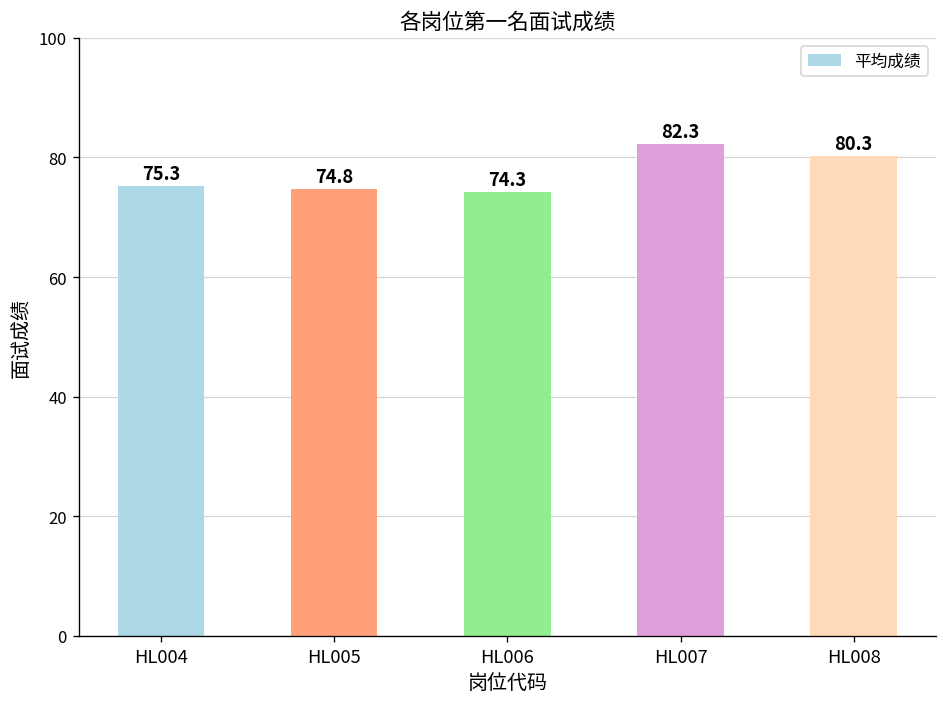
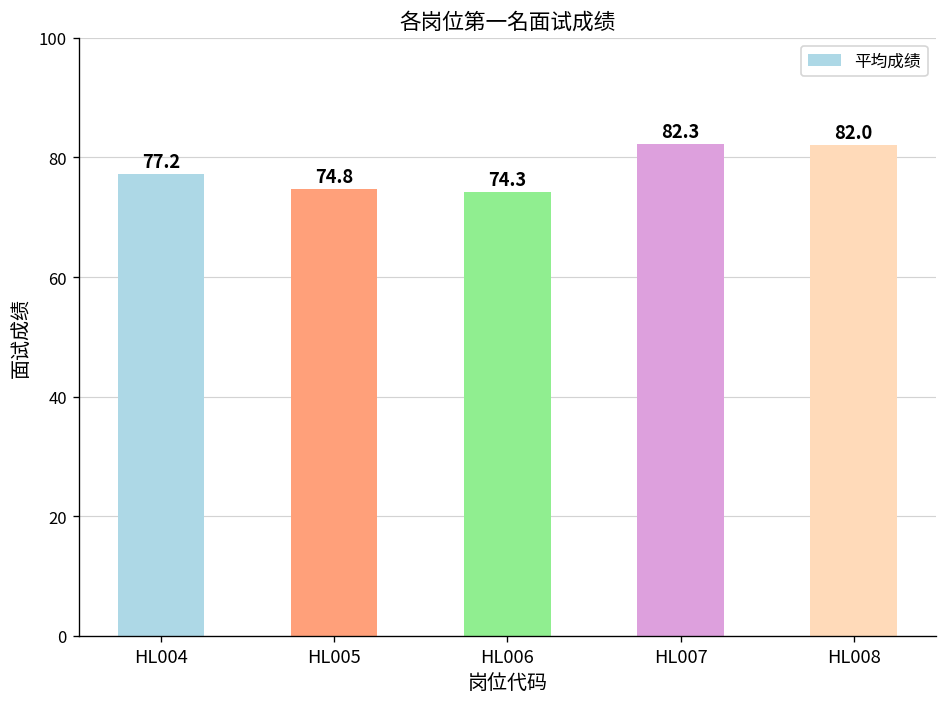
HL004: 75.3 -> 77.2
HL008: 80.3 -> 82.0
